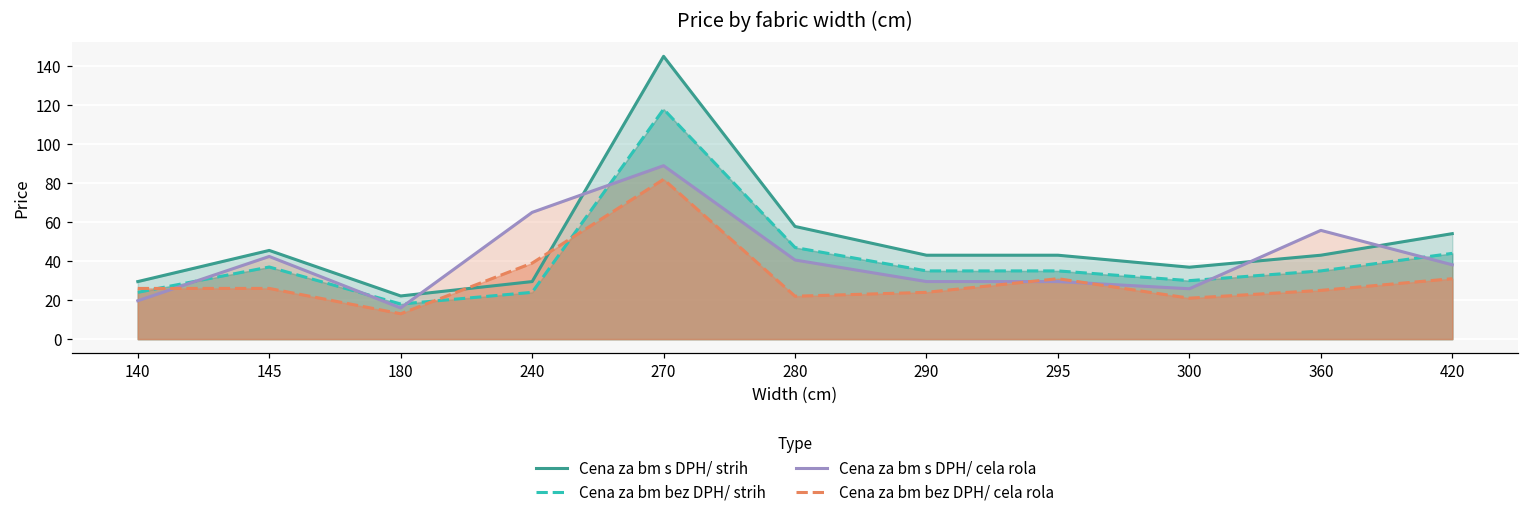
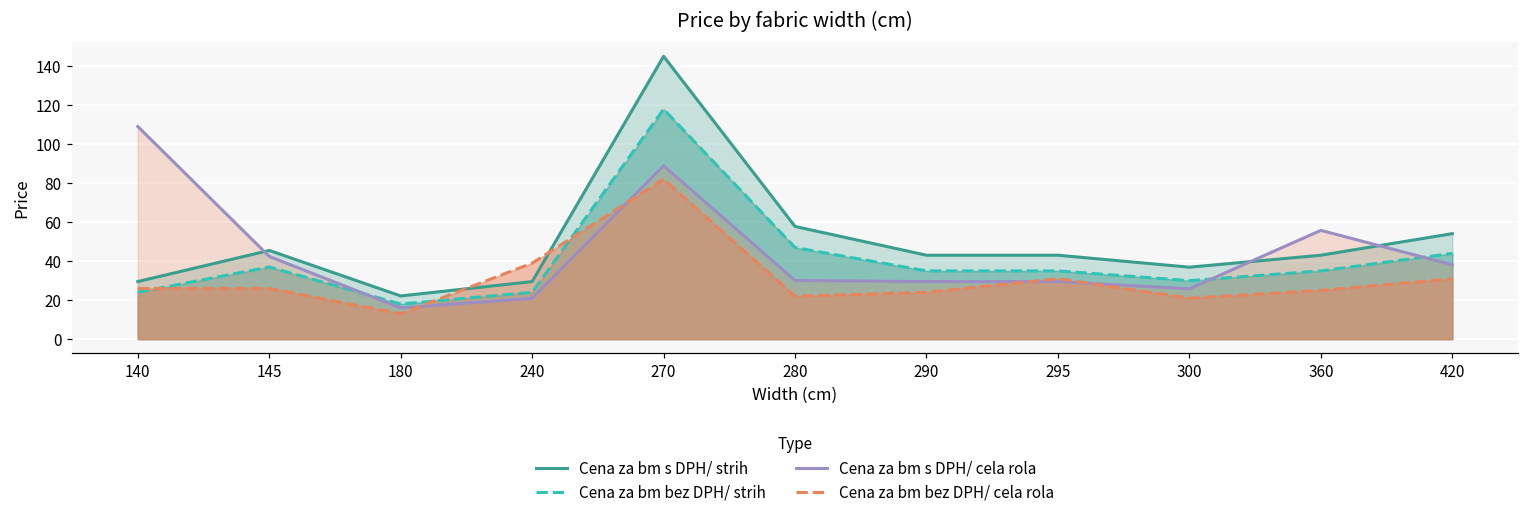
Cena za bm s DPH/ cela rola, 140: 20 -> 109
Cena za bm s DPH/ cela rola, 240: 65 -> 21
Cena za bm s DPH/ cela rola, 280: 41 -> 30
